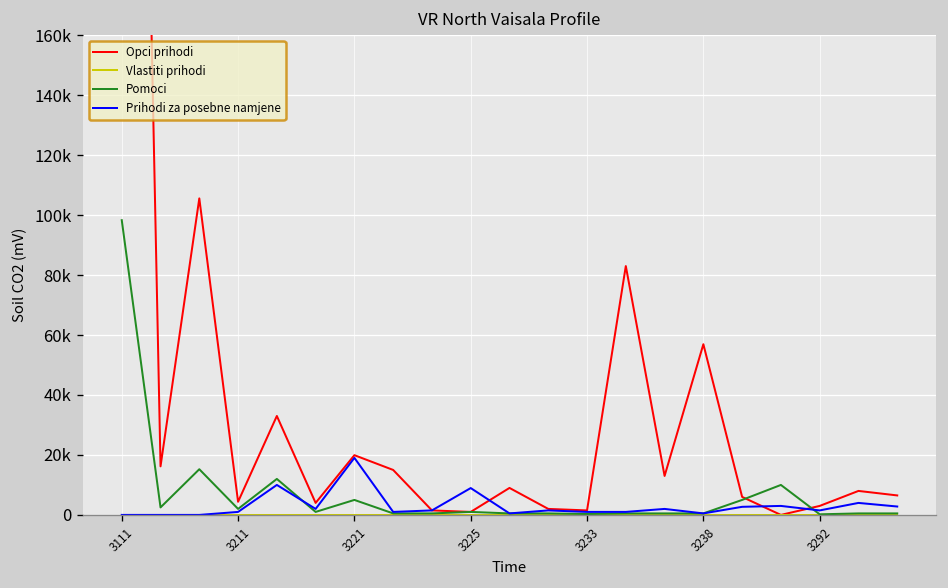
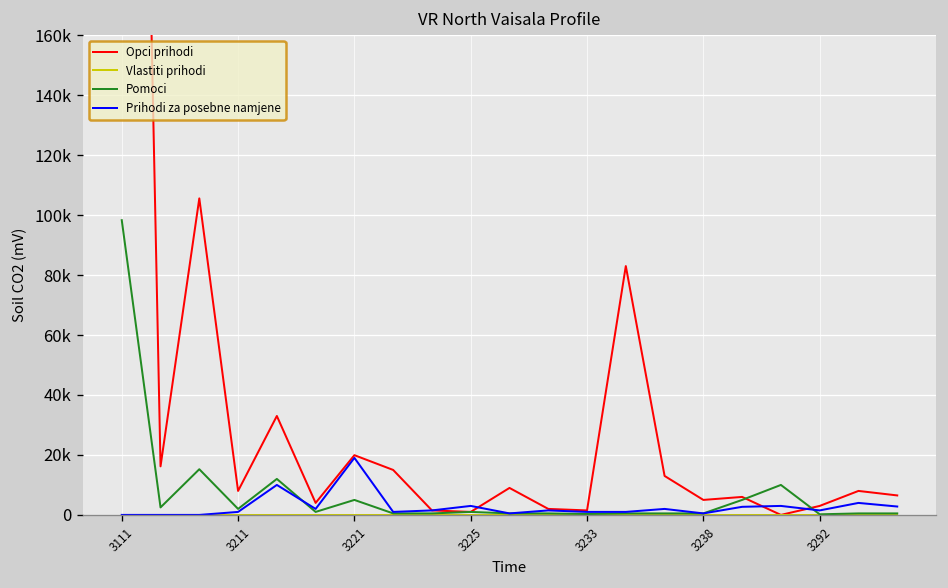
Opci prihodi, 3211: 4000 -> 8000
Prihodi za posebne namjene, 3225: 9000 -> 3000
Opci prihodi, 3238: 57000 -> 5000
